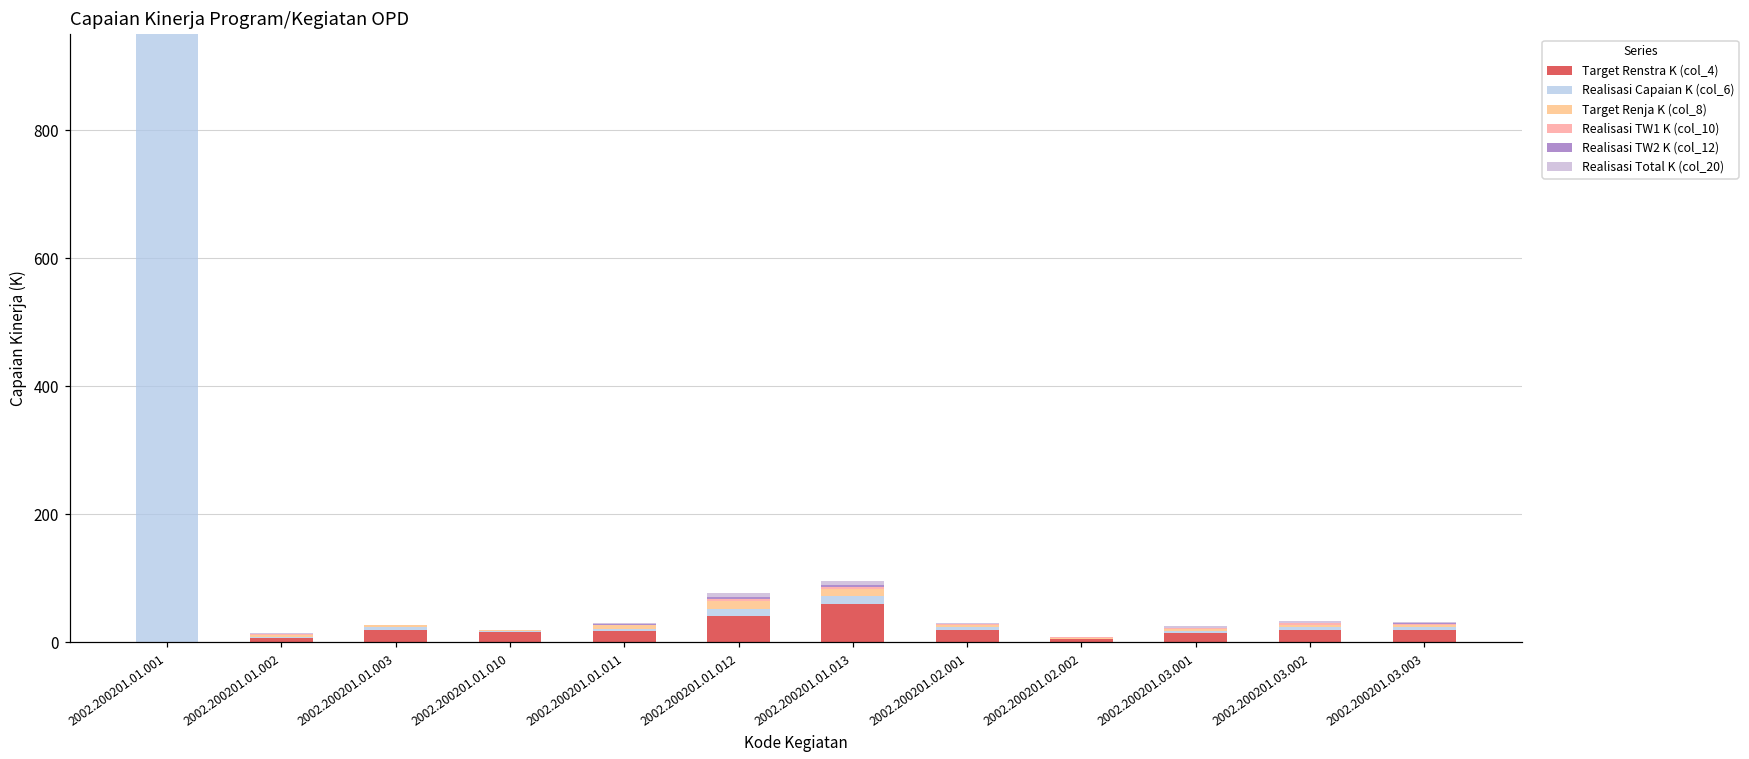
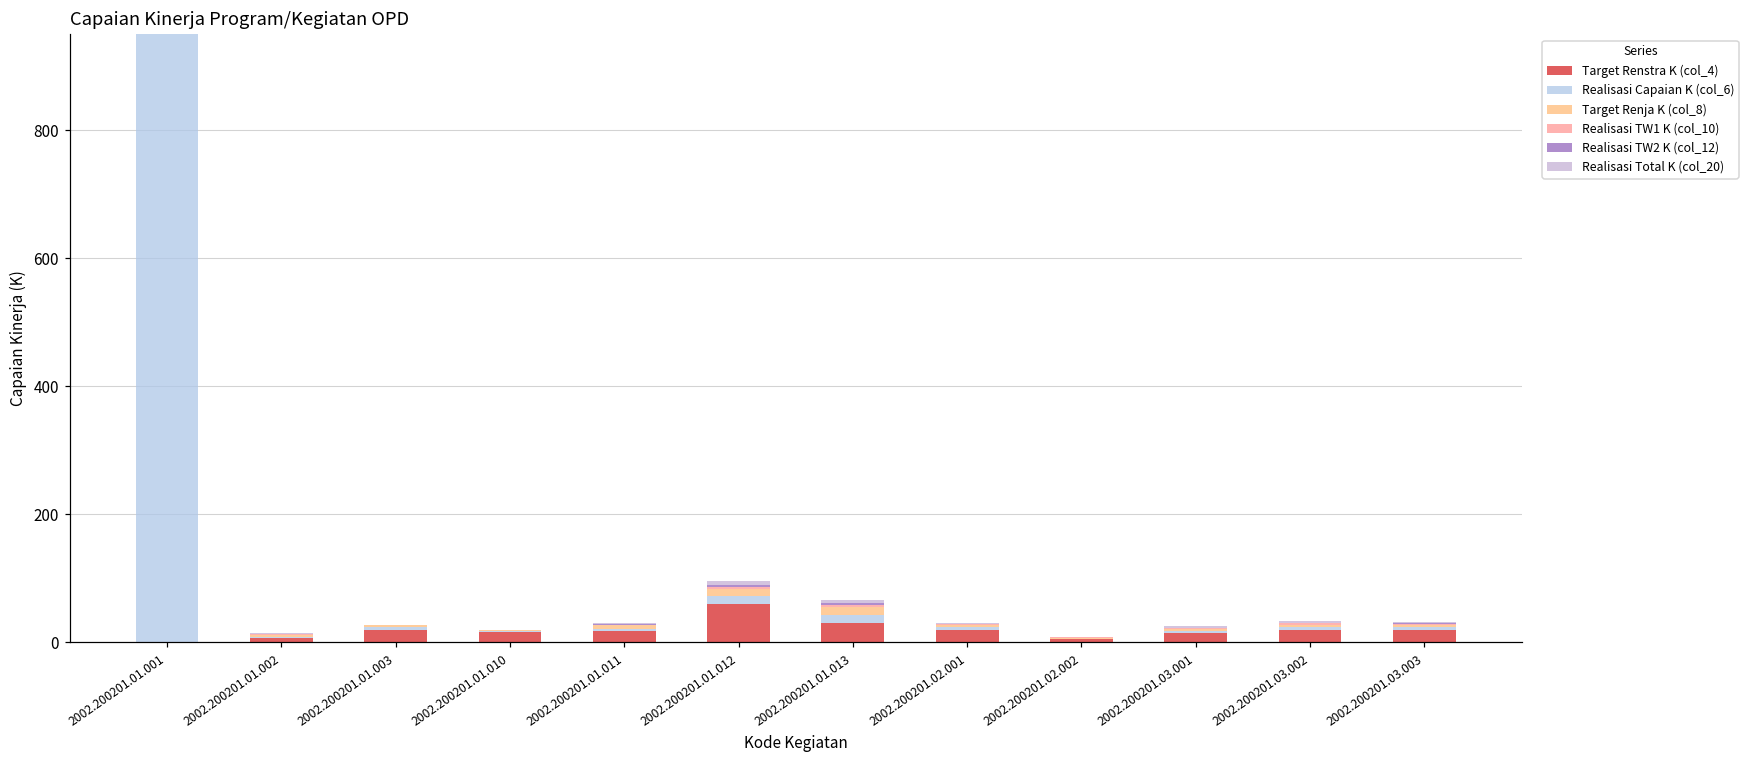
Target Renstra K (col_4), 2002.200201.01.012: 40 -> 60
Target Renstra K (col_4), 2002.200201.01.013: 60 -> 30
